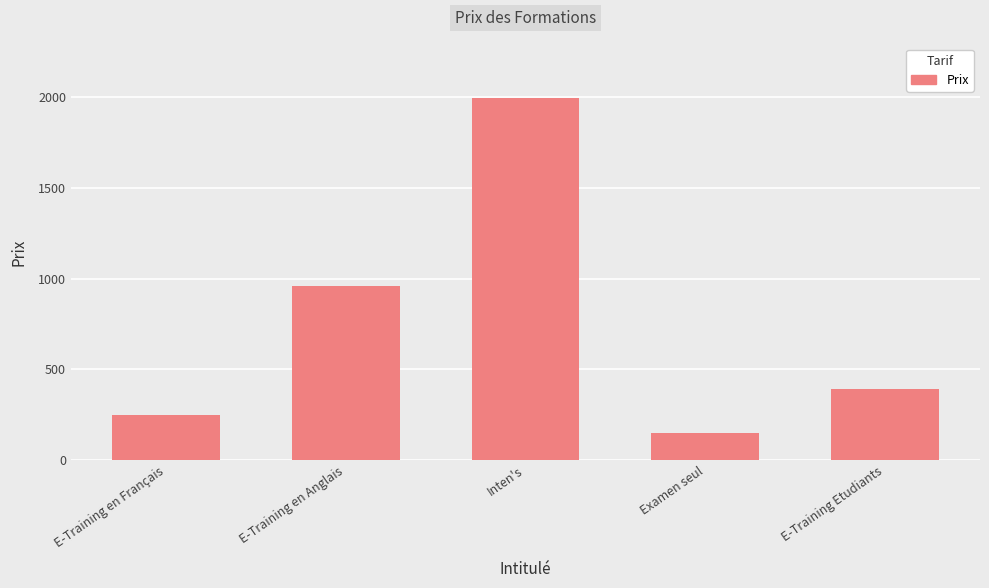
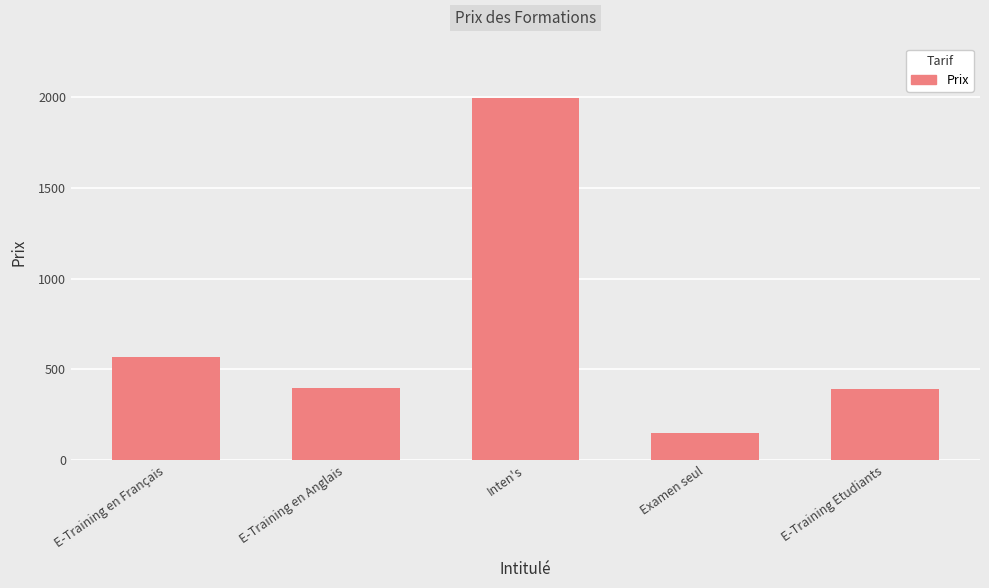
E-Training en Français: 250 -> 570
E-Training en Anglais: 960 -> 400
